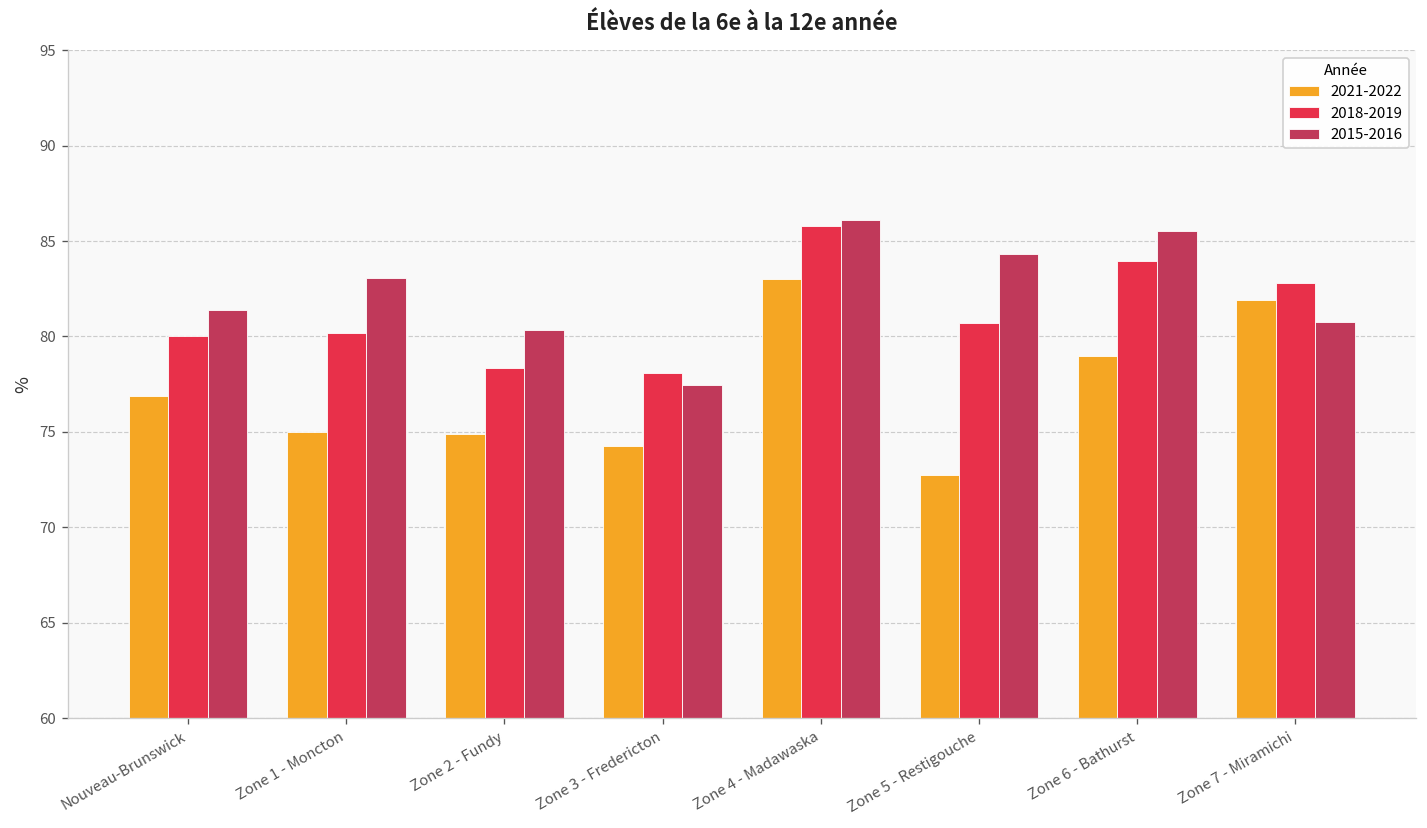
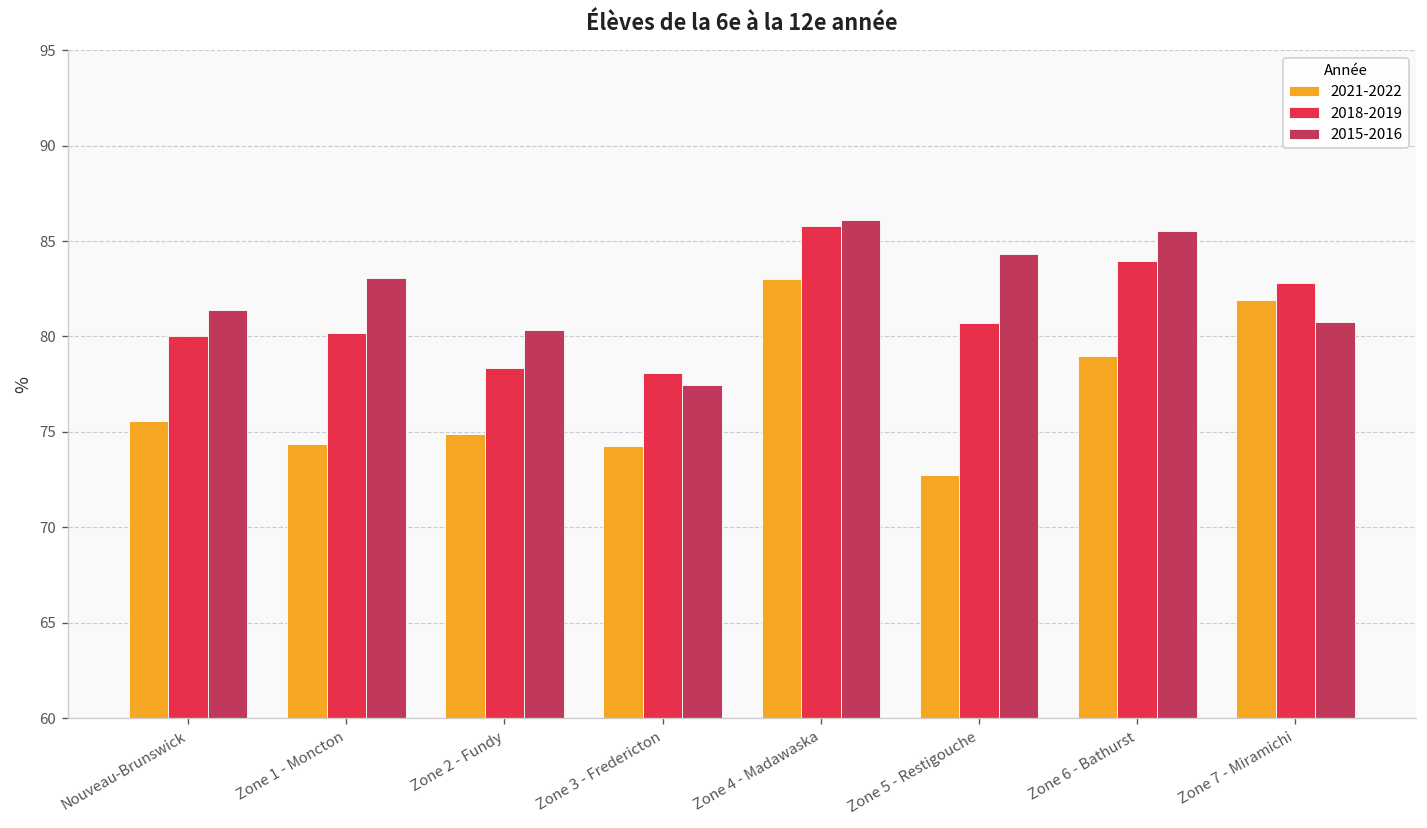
2021-2022, Nouveau-Brunswick: 76.9 -> 75.6
2021-2022, Zone 1 - Moncton: 75.0 -> 74.4
